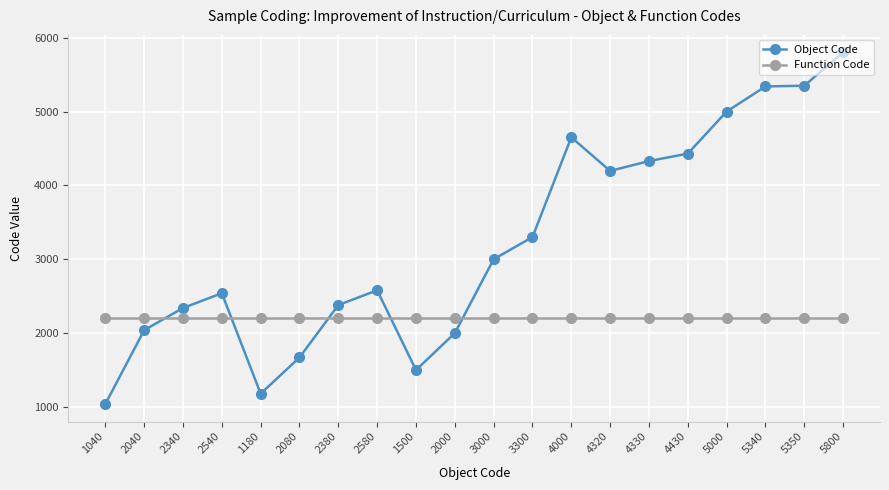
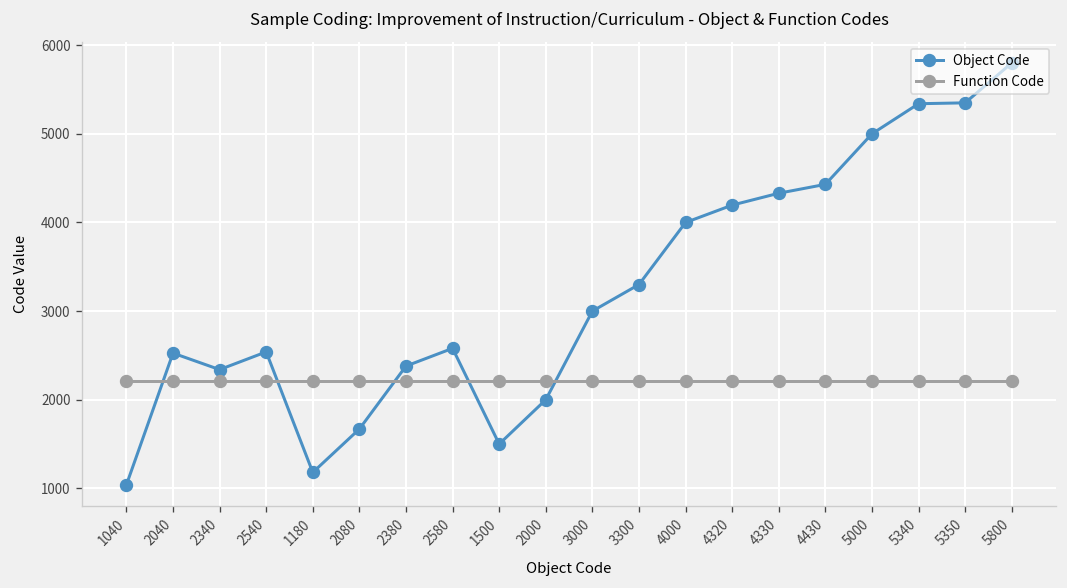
Object Code, 2040: 2000 -> 2500
Object Code, 4000: 4700 -> 4000
